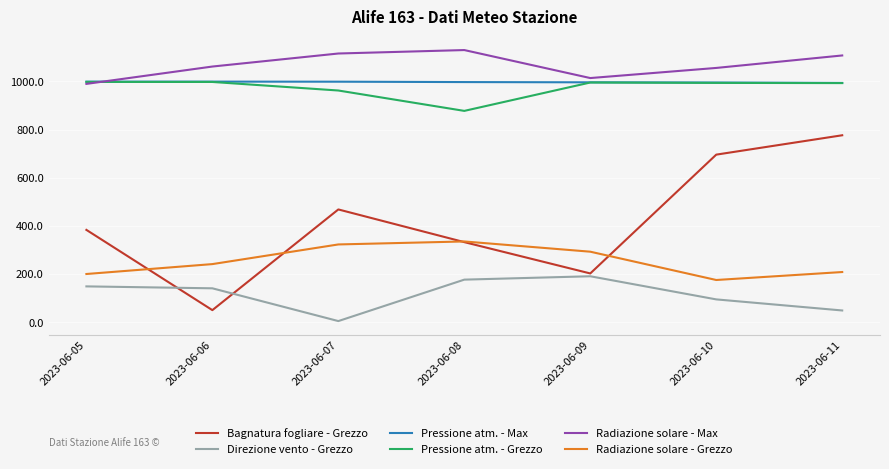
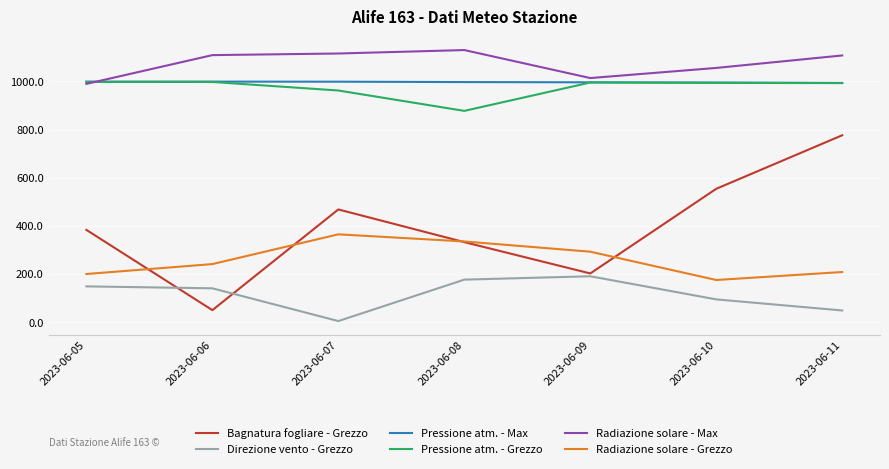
Radiazione solare - Max, 2023-06-06: 1060 -> 1110
Radiazione solare - Grezzo, 2023-06-07: 320 -> 370
Bagnatura fogliare - Grezzo, 2023-06-10: 700 -> 550
